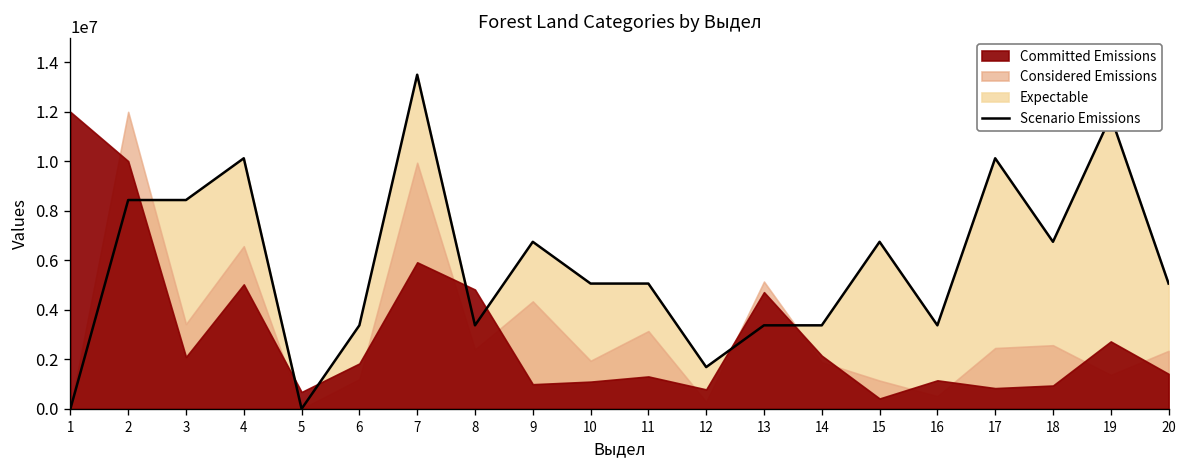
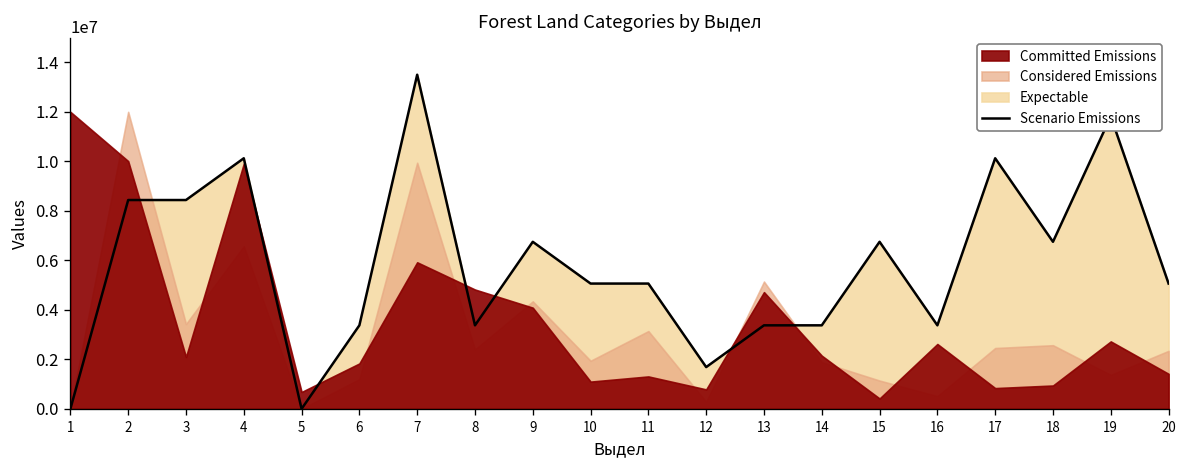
Committed Emissions, 4: 5000000 -> 9900000
Committed Emissions, 9: 1000000 -> 4100000
Committed Emissions, 16: 1200000 -> 2600000
